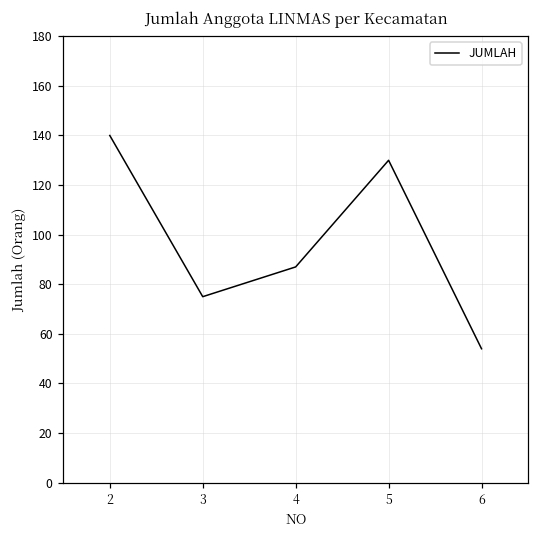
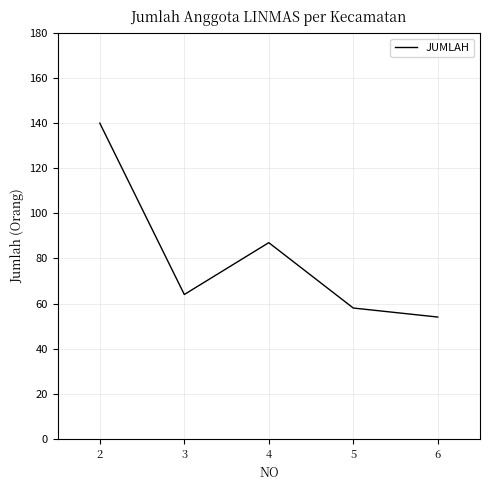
3: 75 -> 64
5: 130 -> 58
